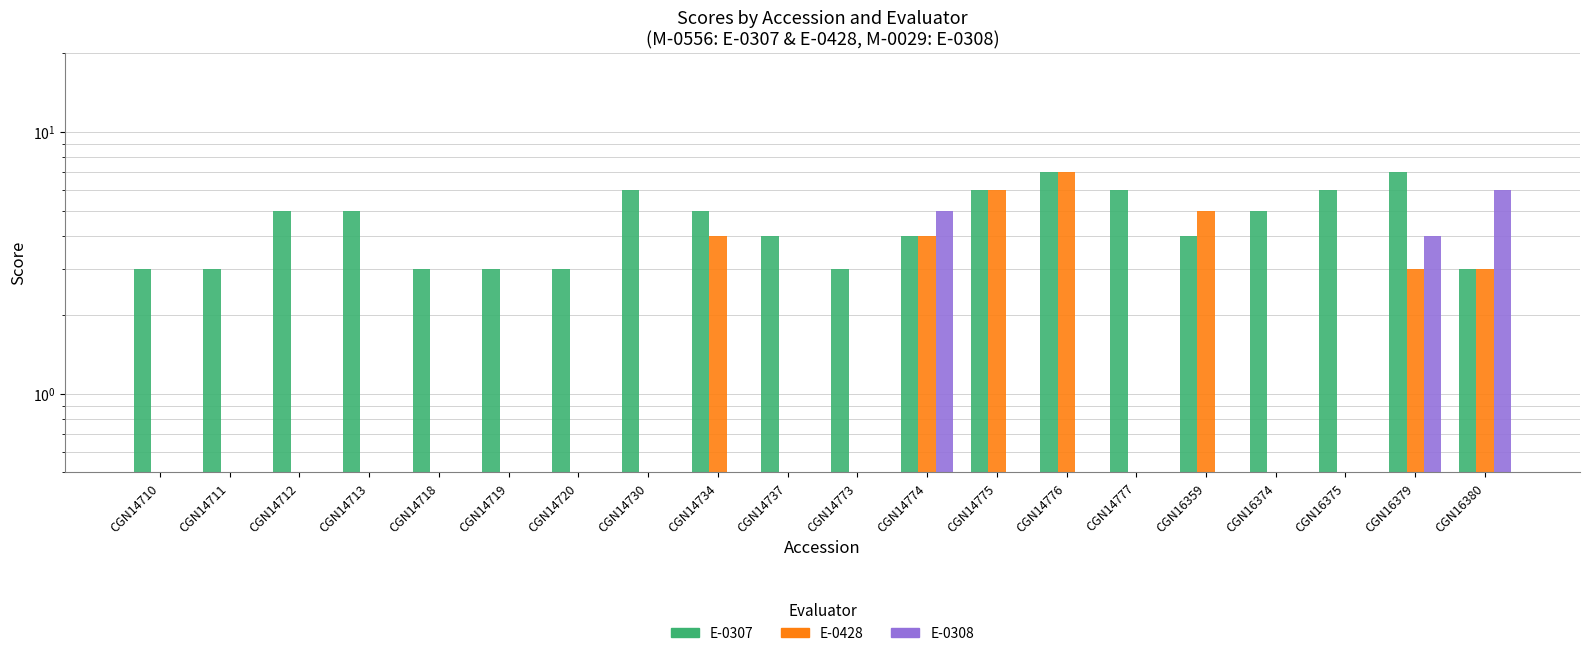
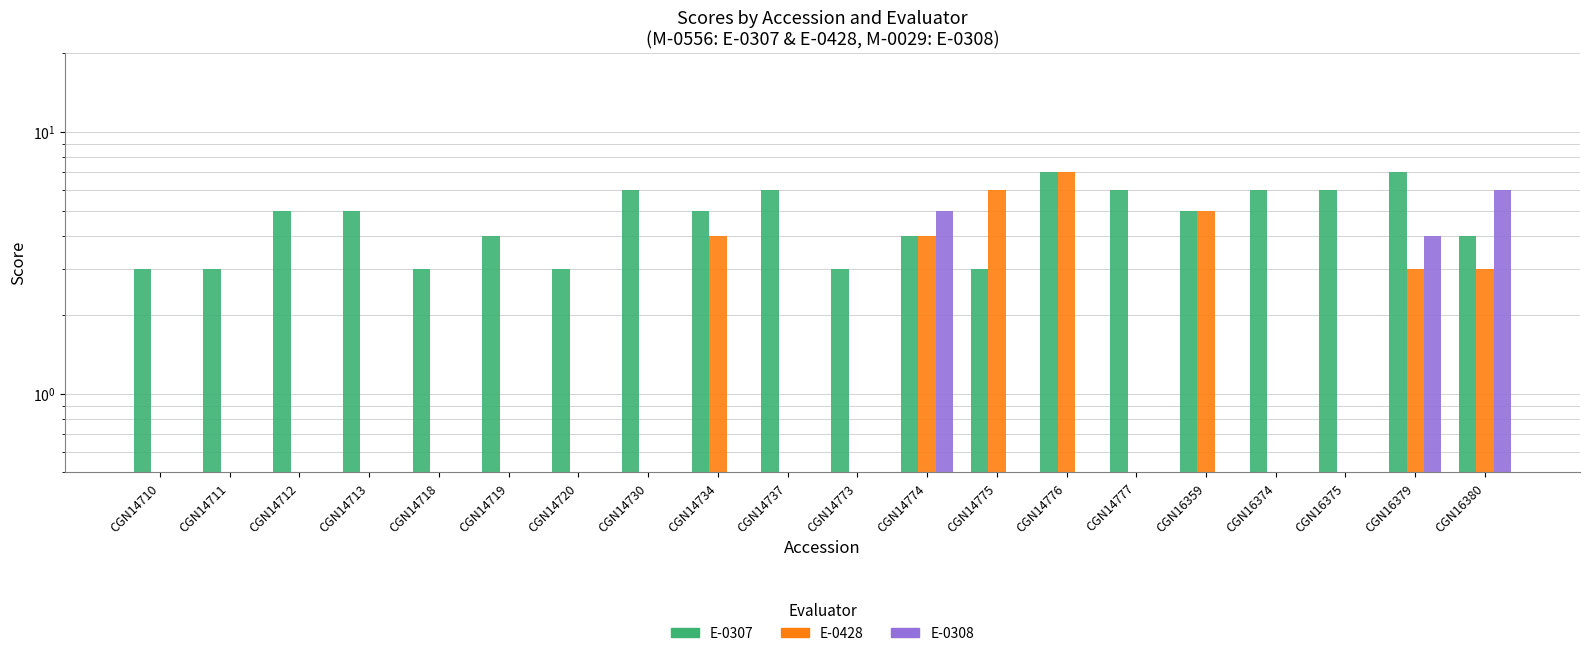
E-0307, CGN14719: 3 -> 4
E-0307, CGN14737: 4 -> 6
E-0307, CGN14775: 6 -> 3
E-0307, CGN16359: 4 -> 5
E-0307, CGN16374: 5 -> 6
E-0307, CGN16380: 3 -> 4
